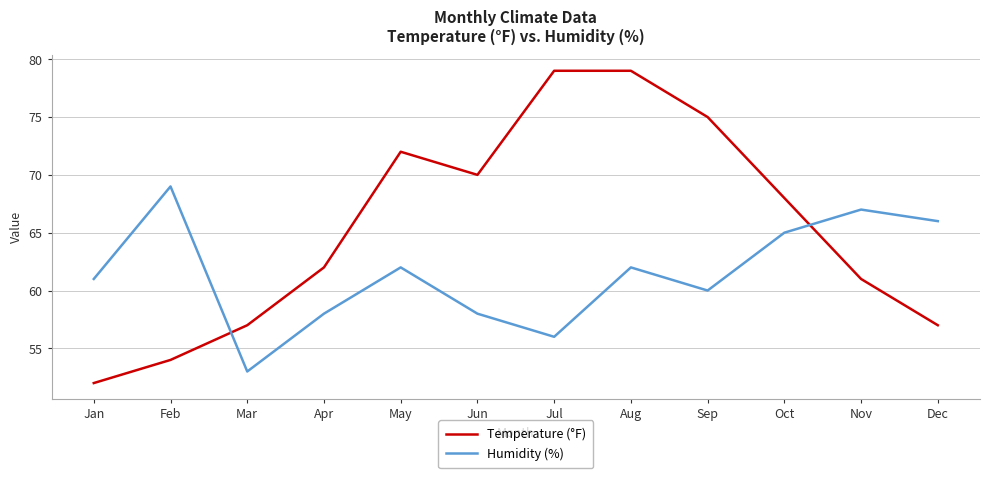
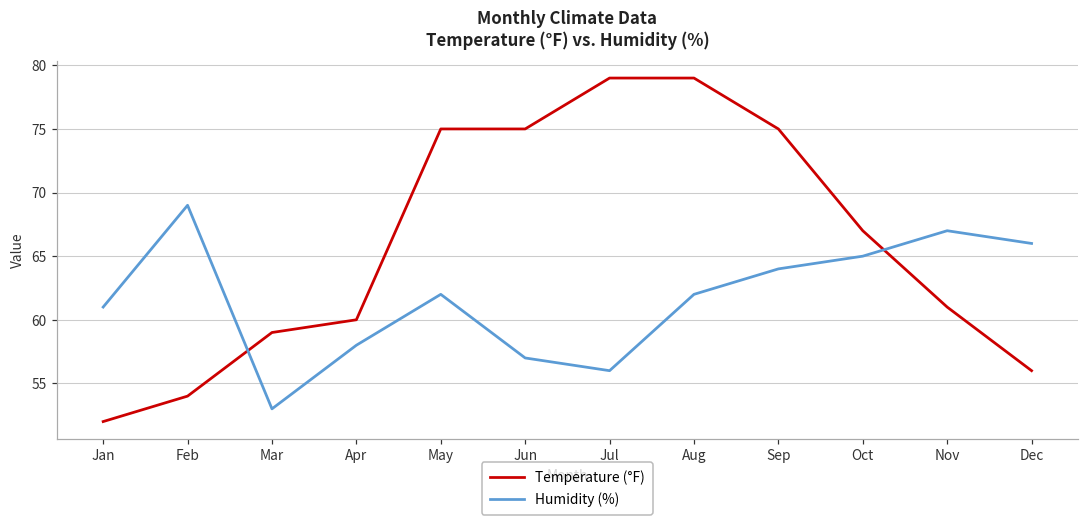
Temperature (°F), Mar: 57 -> 59
Temperature (°F), Apr: 62 -> 60
Temperature (°F), May: 72 -> 75
Temperature (°F), Jun: 70 -> 75
Humidity (%), Jun: 58 -> 57
Humidity (%), Sep: 60 -> 64
Temperature (°F), Oct: 68 -> 67
Temperature (°F), Dec: 57 -> 56
